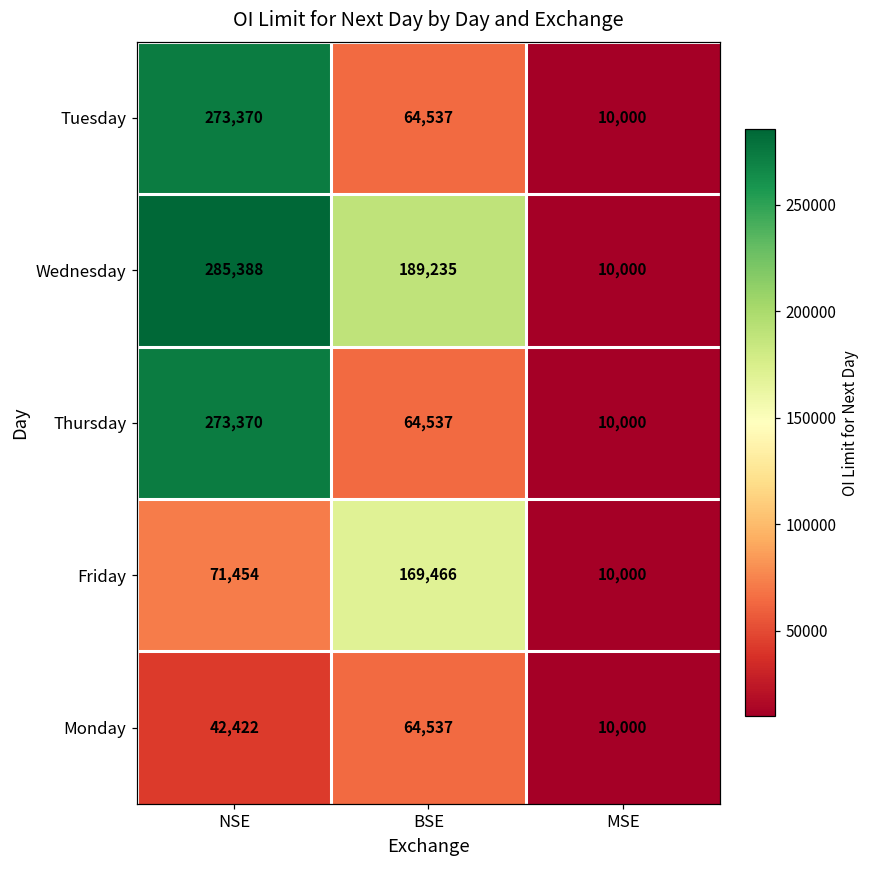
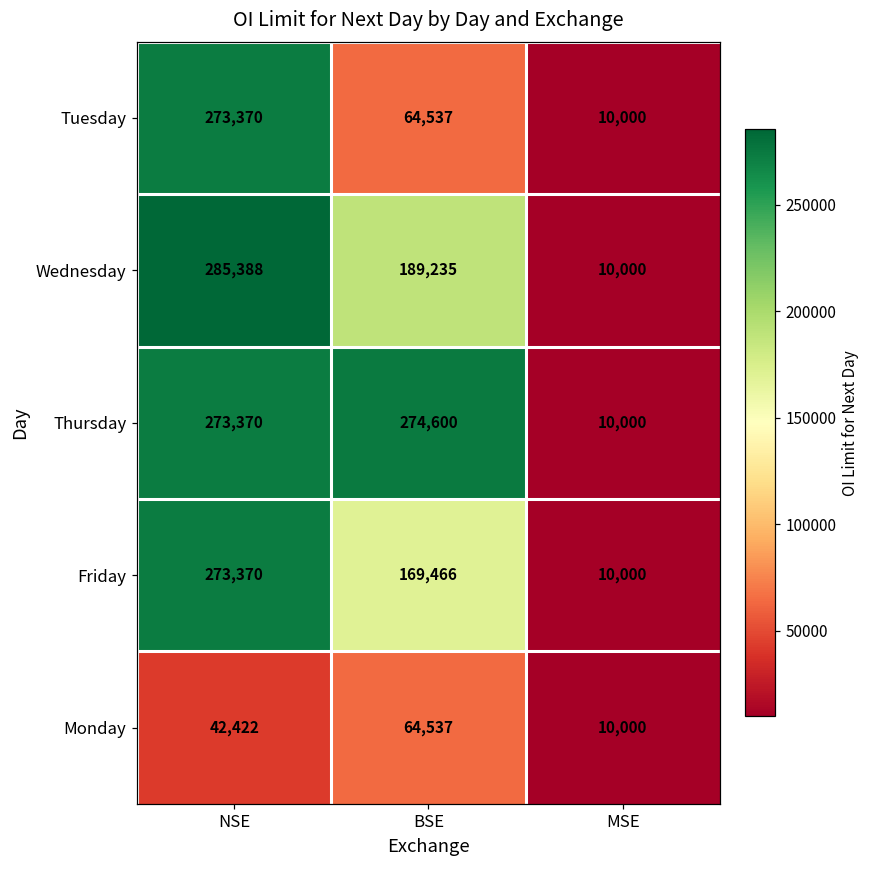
Thursday, BSE: 64,537 -> 274,600
Friday, NSE: 71,454 -> 273,370
